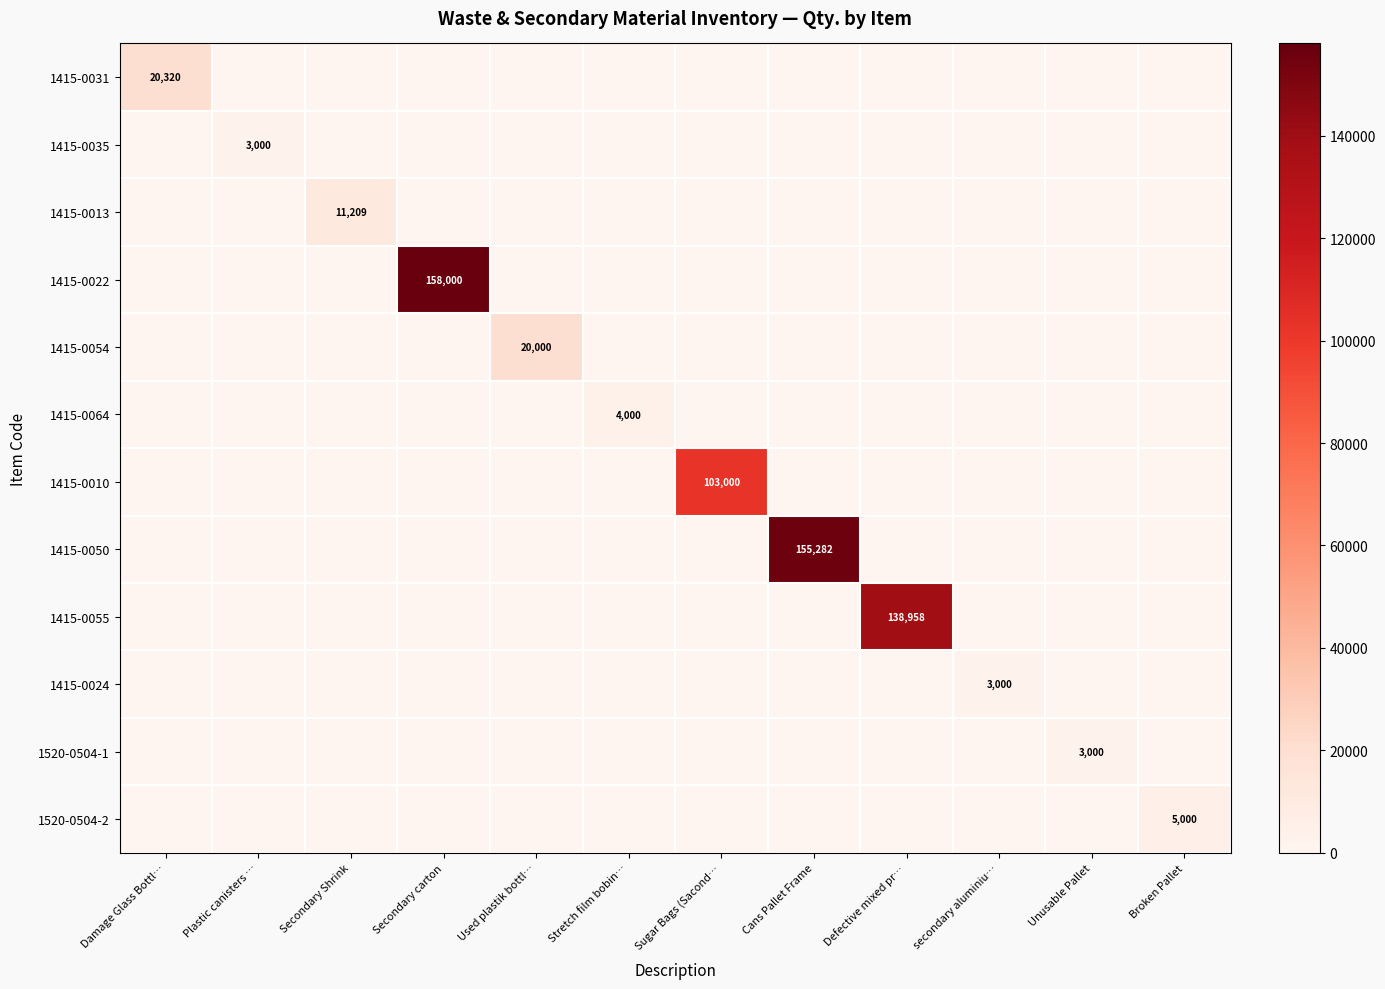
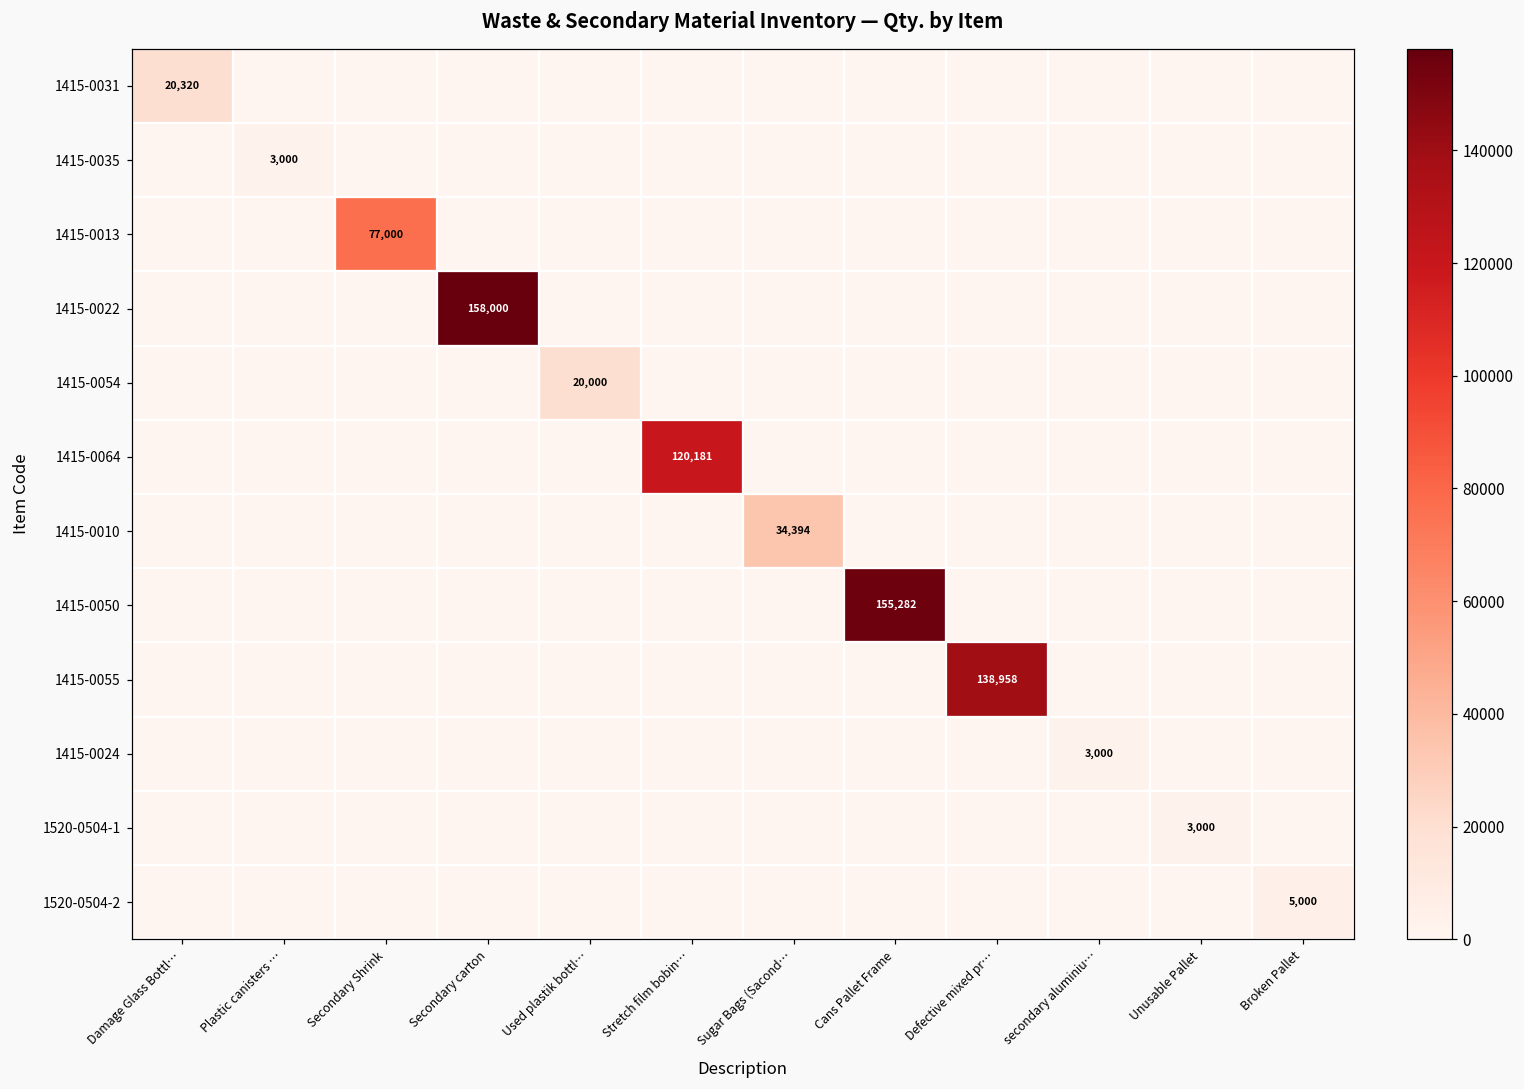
1415-0013, Secondary Shrink: 11,209 -> 77,000
1415-0064, Stretch film bobin…: 4,000 -> 120,181
1415-0010, Sugar Bags (Sacond…: 103,000 -> 34,394
